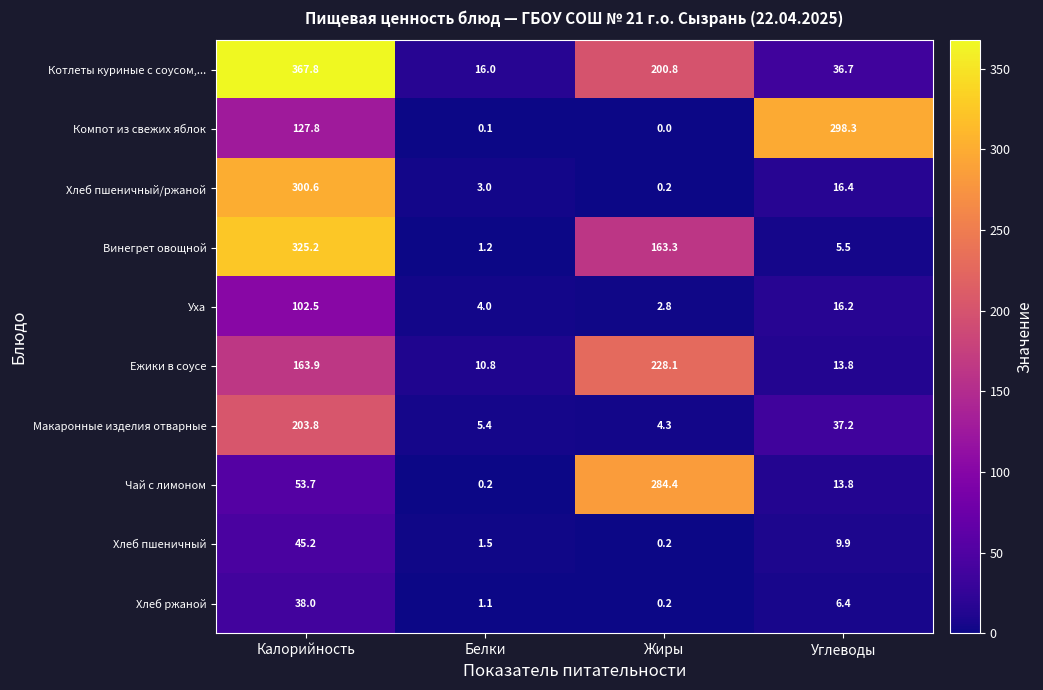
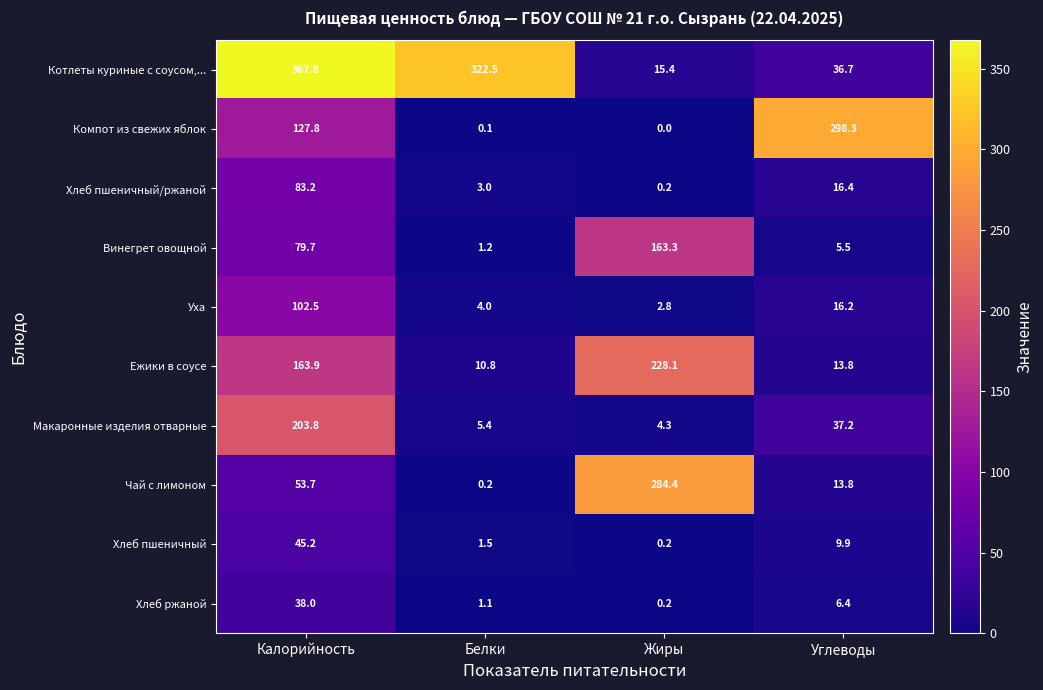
Котлеты куриные с соусом,..., Белки: 16.0 -> 322.5
Котлеты куриные с соусом,..., Жиры: 200.8 -> 15.4
Хлеб пшеничный/ржаной, Калорийность: 300.6 -> 83.2
Винегрет овощной, Калорийность: 325.2 -> 79.7
